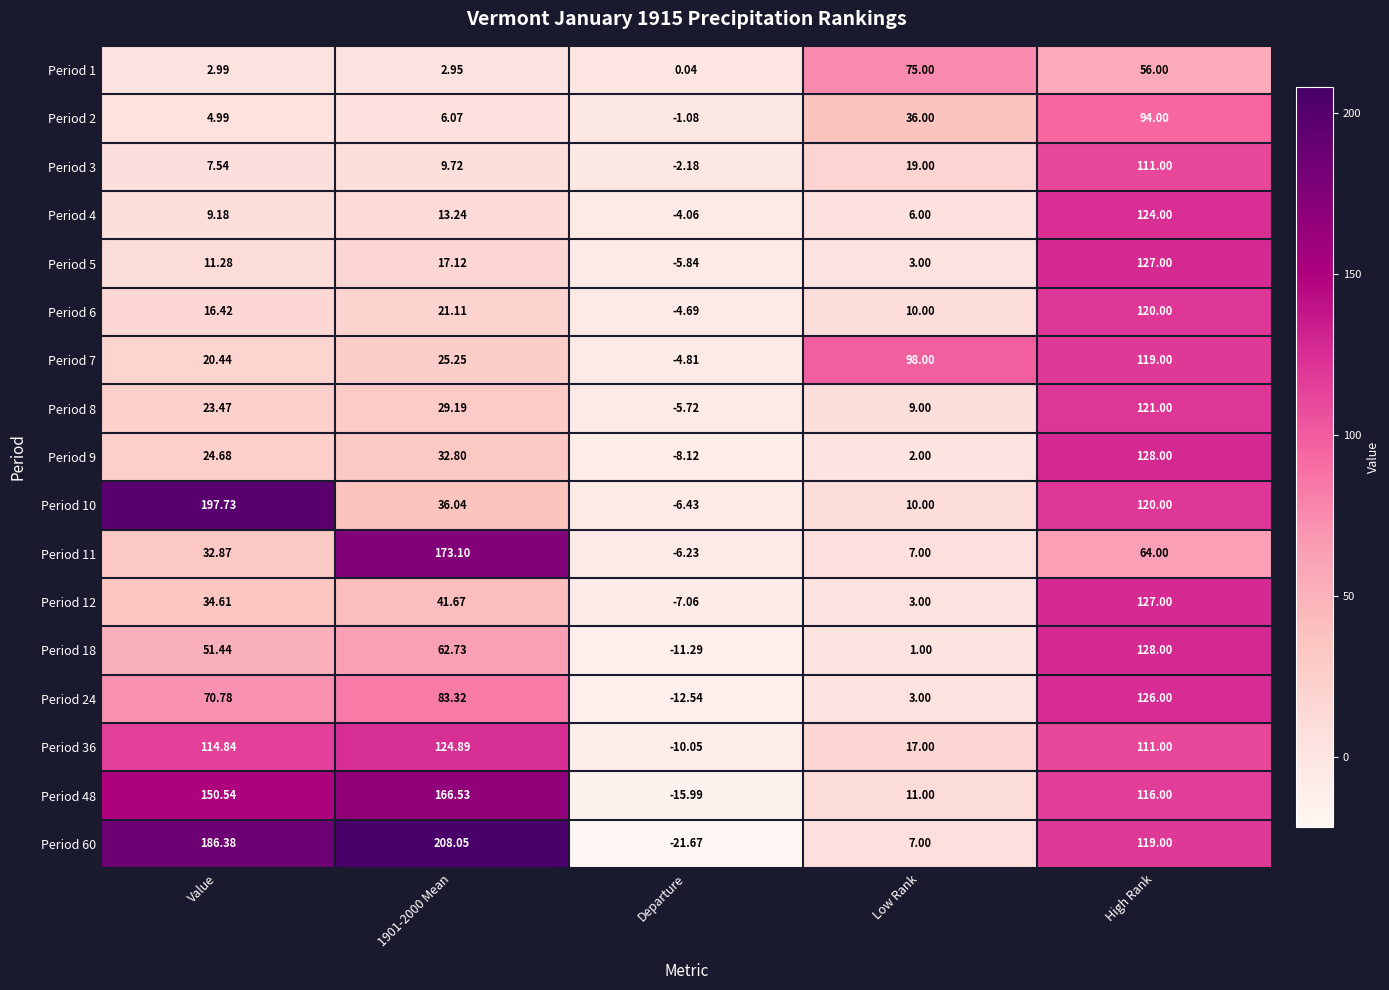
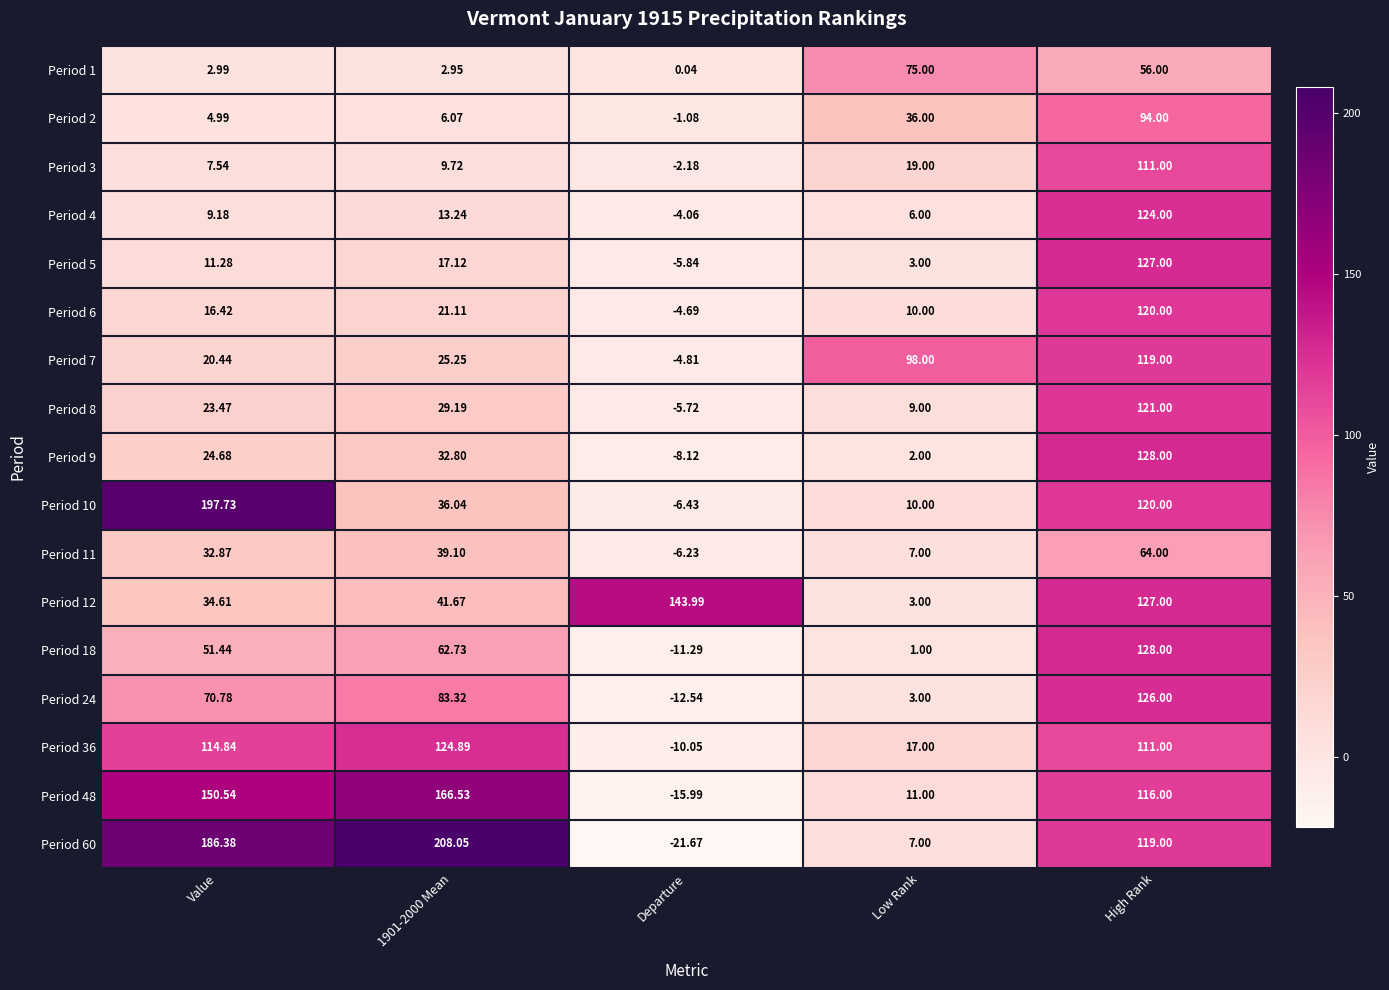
Period 11, 1901-2000 Mean: 173.10 -> 39.10
Period 12, Departure: -7.06 -> 143.99
